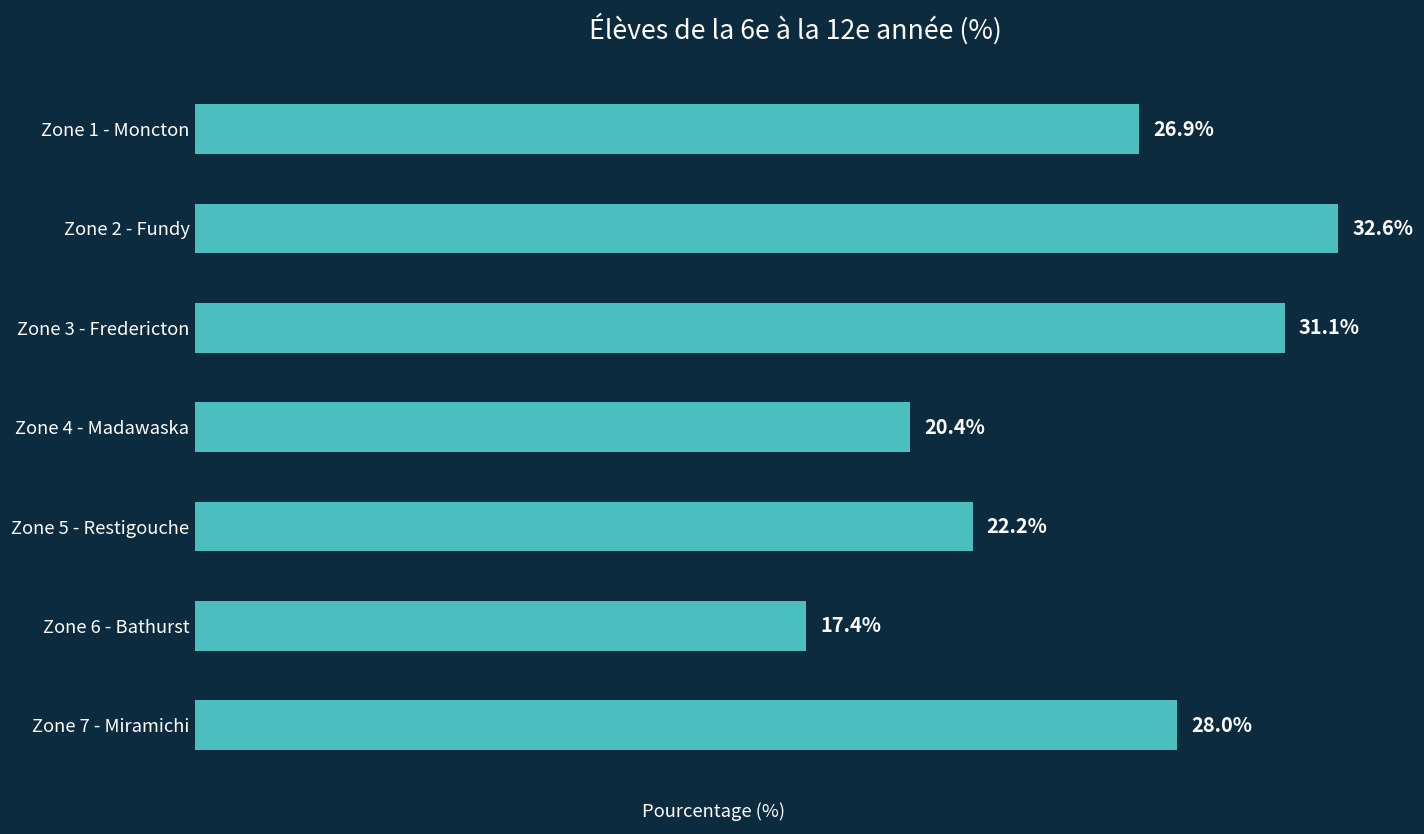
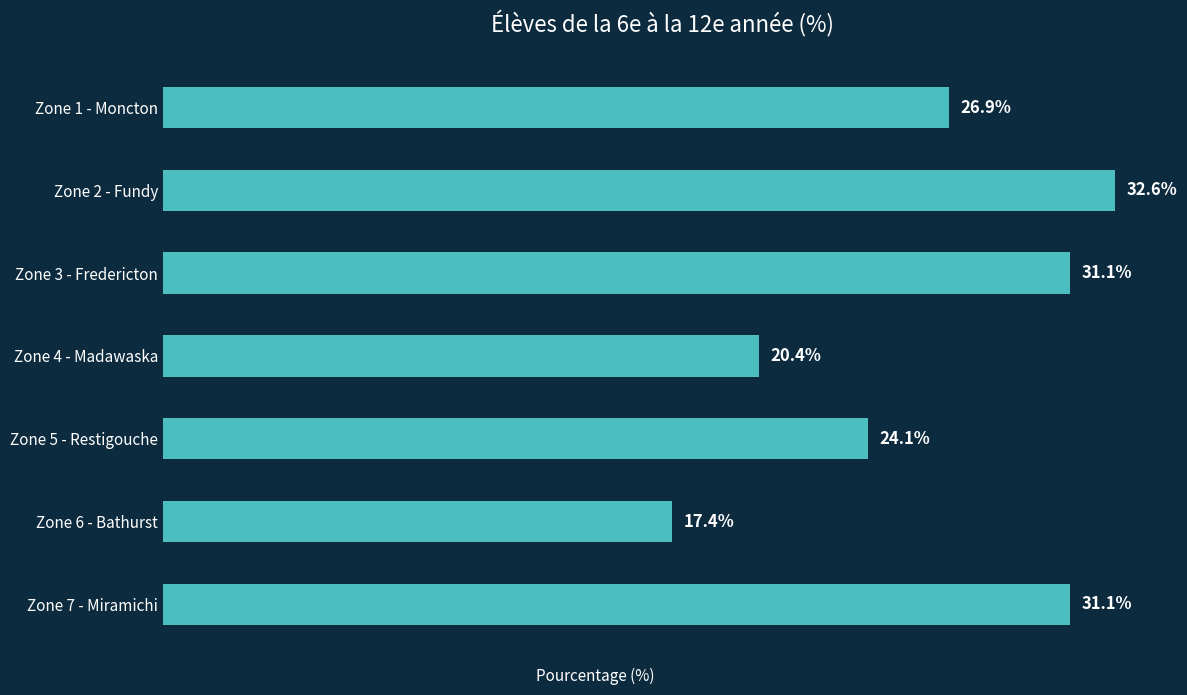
Zone 5 - Restigouche: 22.2% -> 24.1%
Zone 7 - Miramichi: 28.0% -> 31.1%
